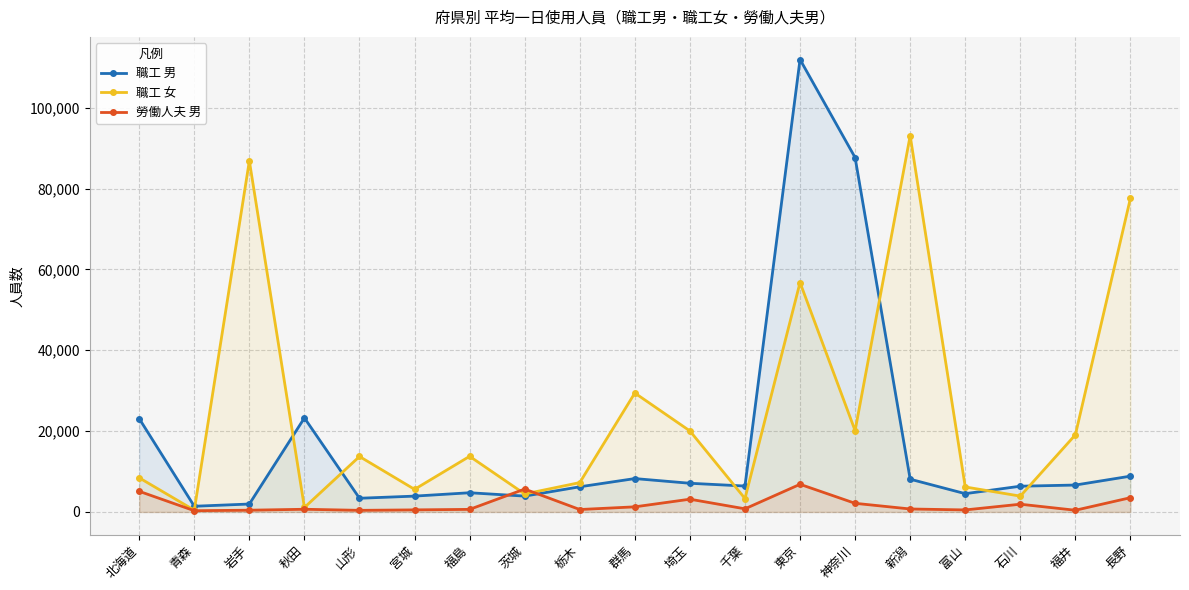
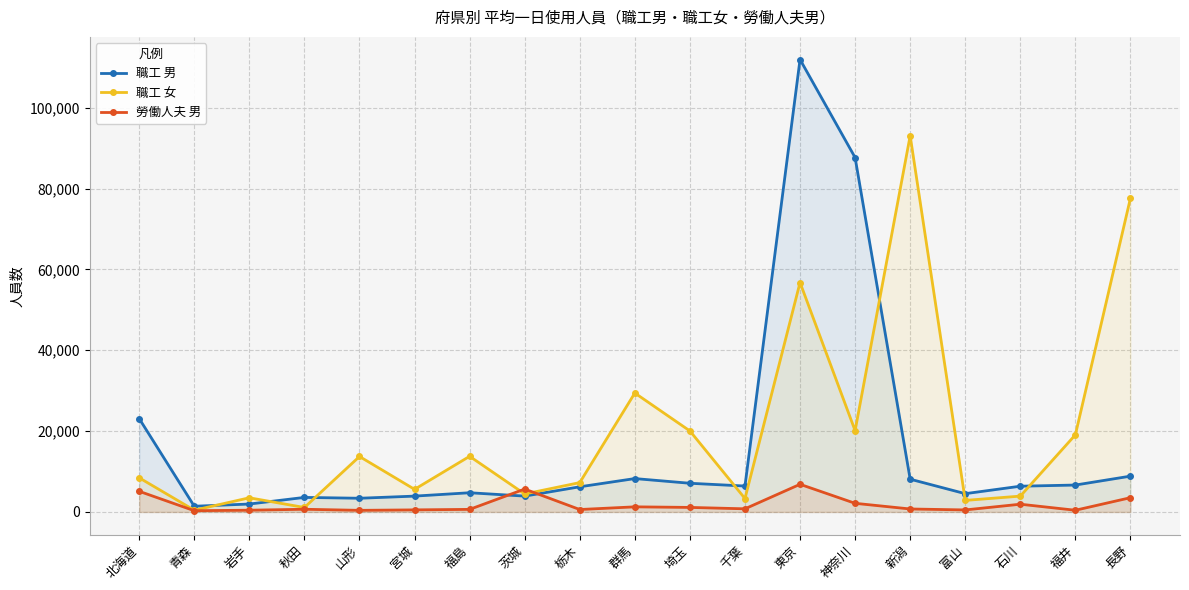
職工 女, 岩手: 87,000 -> 4,000
職工 男, 秋田: 23,000 -> 4,000
勞働人夫 男, 埼玉: 3,000 -> 1,000
職工 女, 富山: 6,000 -> 3,000
